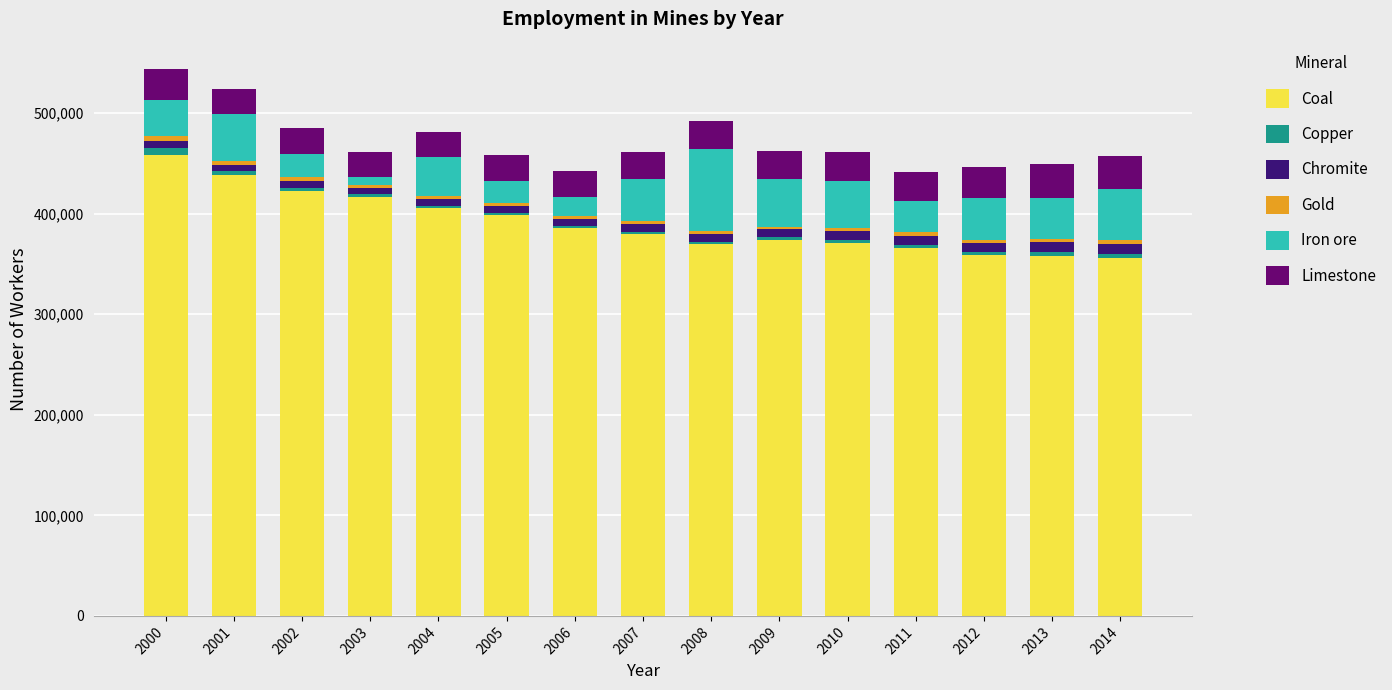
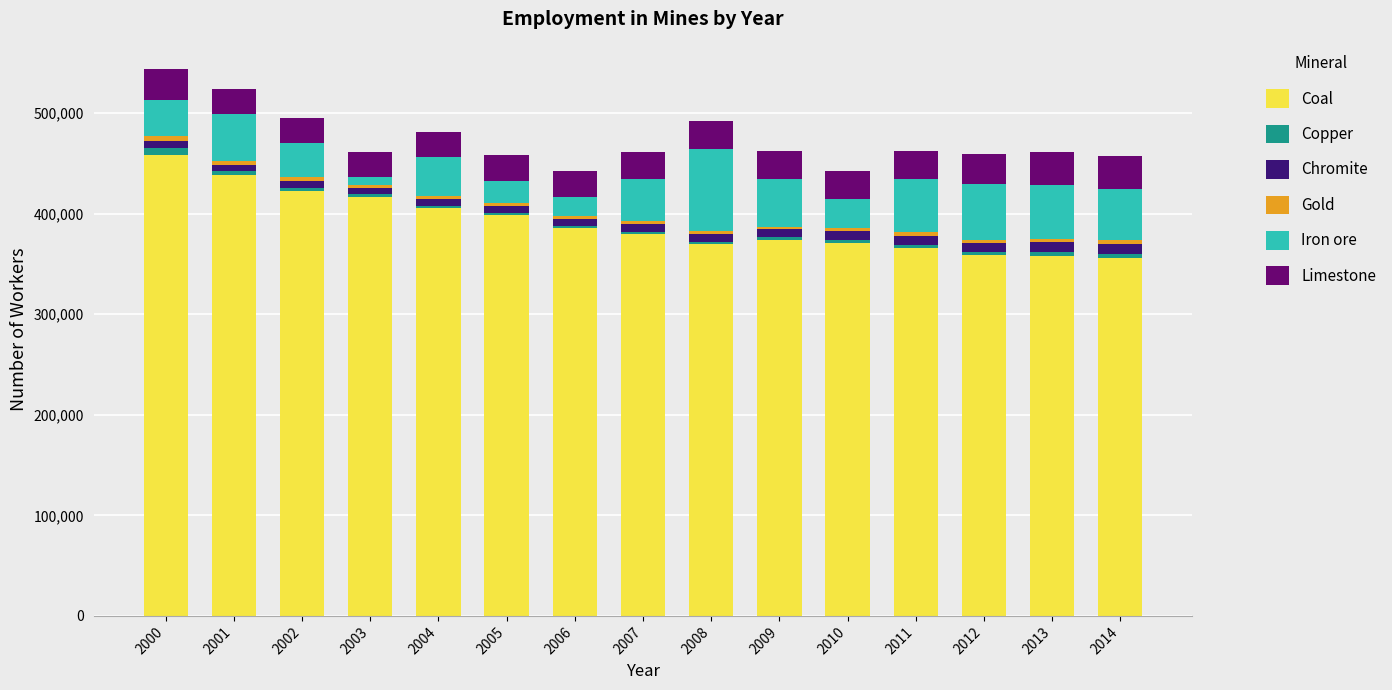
Iron ore, 2002: 23,000 -> 34,000
Iron ore, 2010: 47,000 -> 29,000
Iron ore, 2011: 31,000 -> 53,000
Iron ore, 2012: 42,000 -> 55,000
Iron ore, 2013: 41,000 -> 53,000
